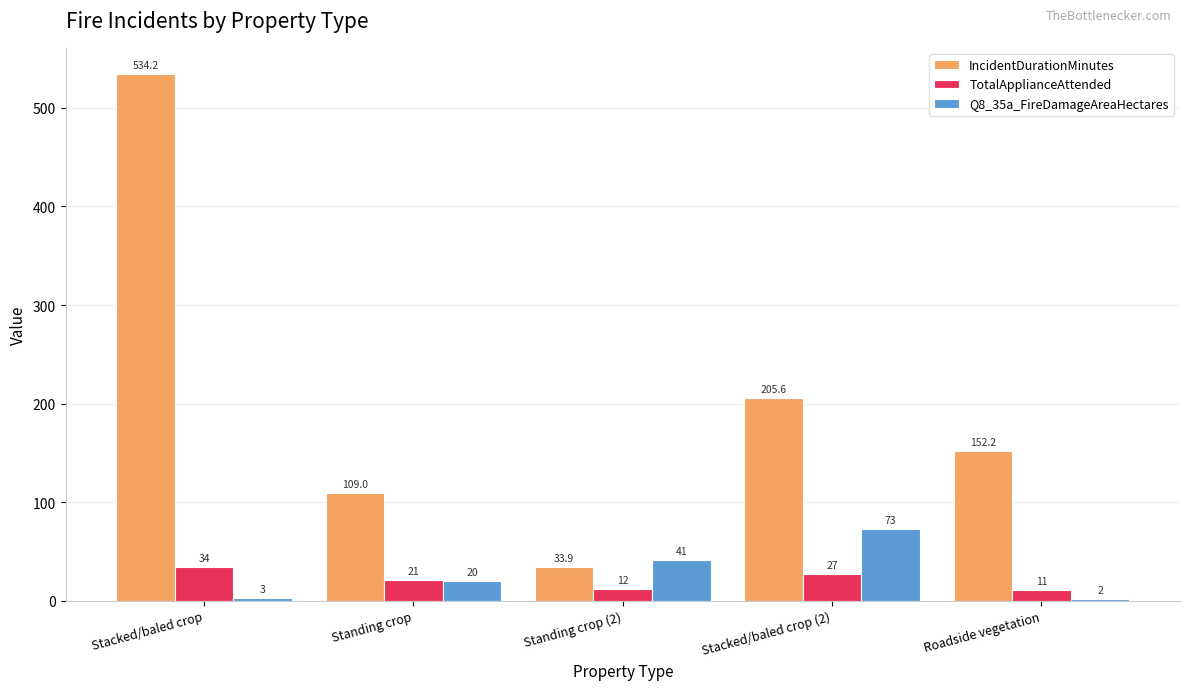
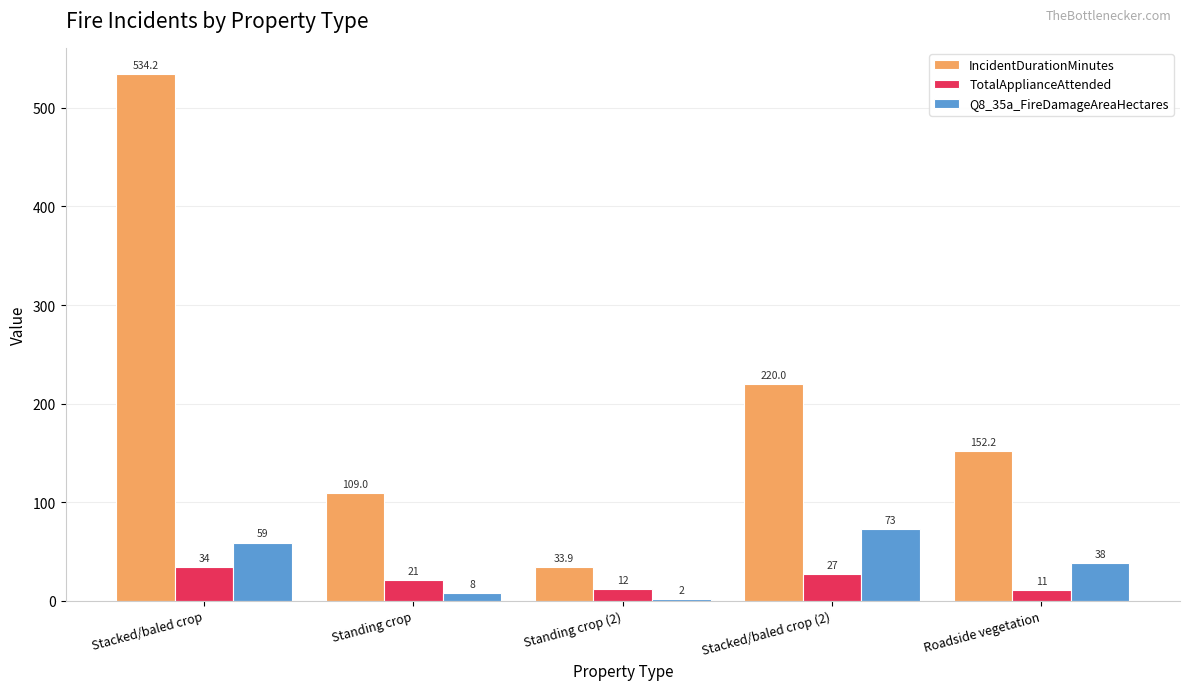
Q8_35a_FireDamageAreaHectares, Stacked/baled crop: 3 -> 59
Q8_35a_FireDamageAreaHectares, Standing crop: 20 -> 8
Q8_35a_FireDamageAreaHectares, Standing crop (2): 41 -> 2
IncidentDurationMinutes, Stacked/baled crop (2): 205.6 -> 220.0
Q8_35a_FireDamageAreaHectares, Roadside vegetation: 2 -> 38
